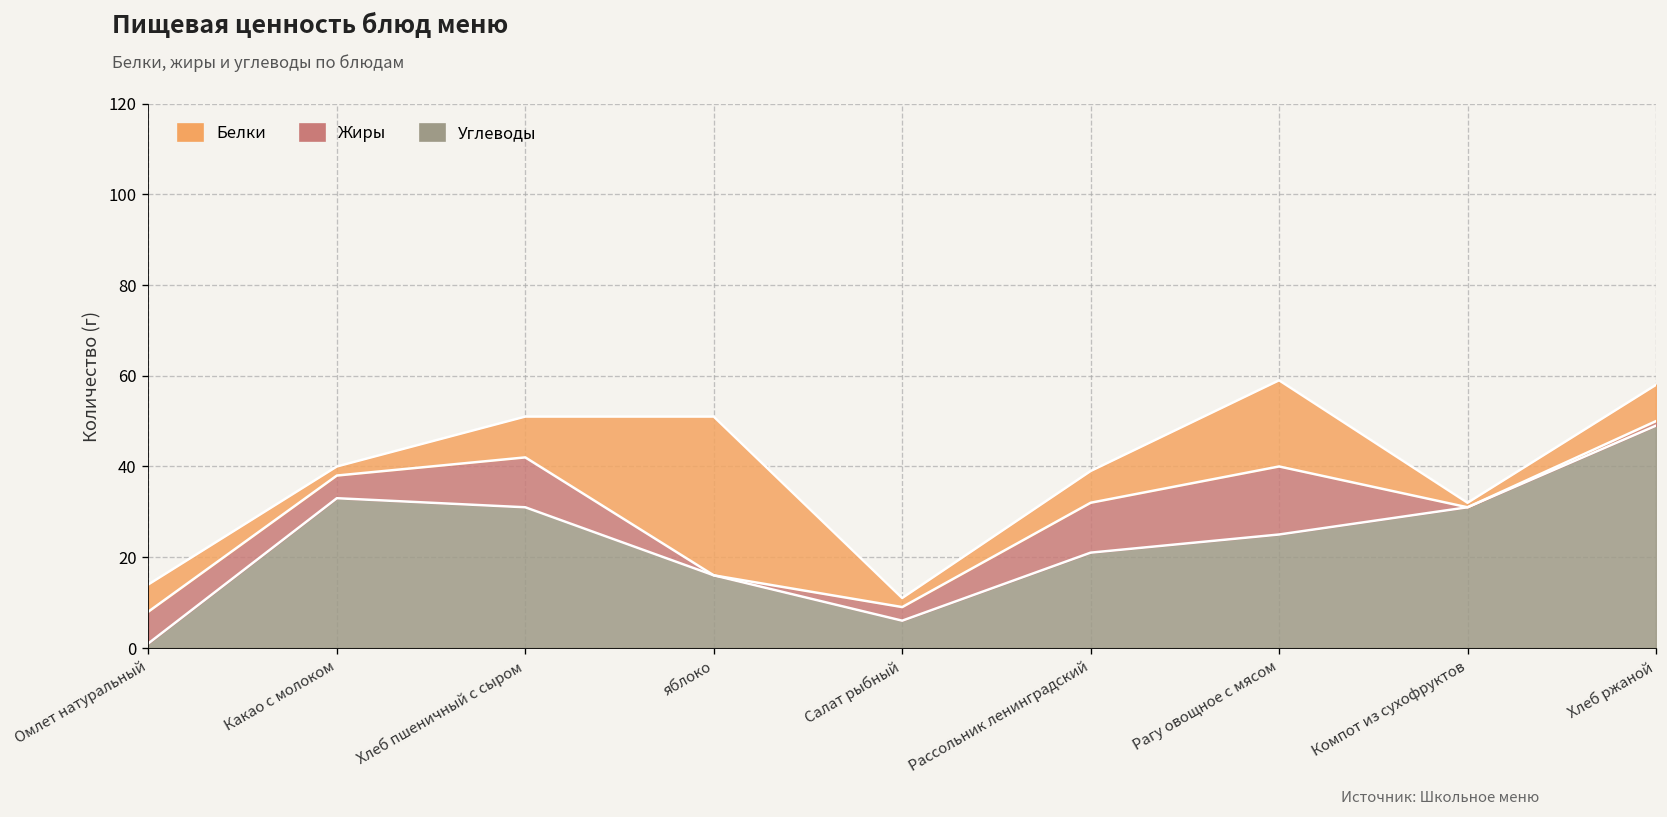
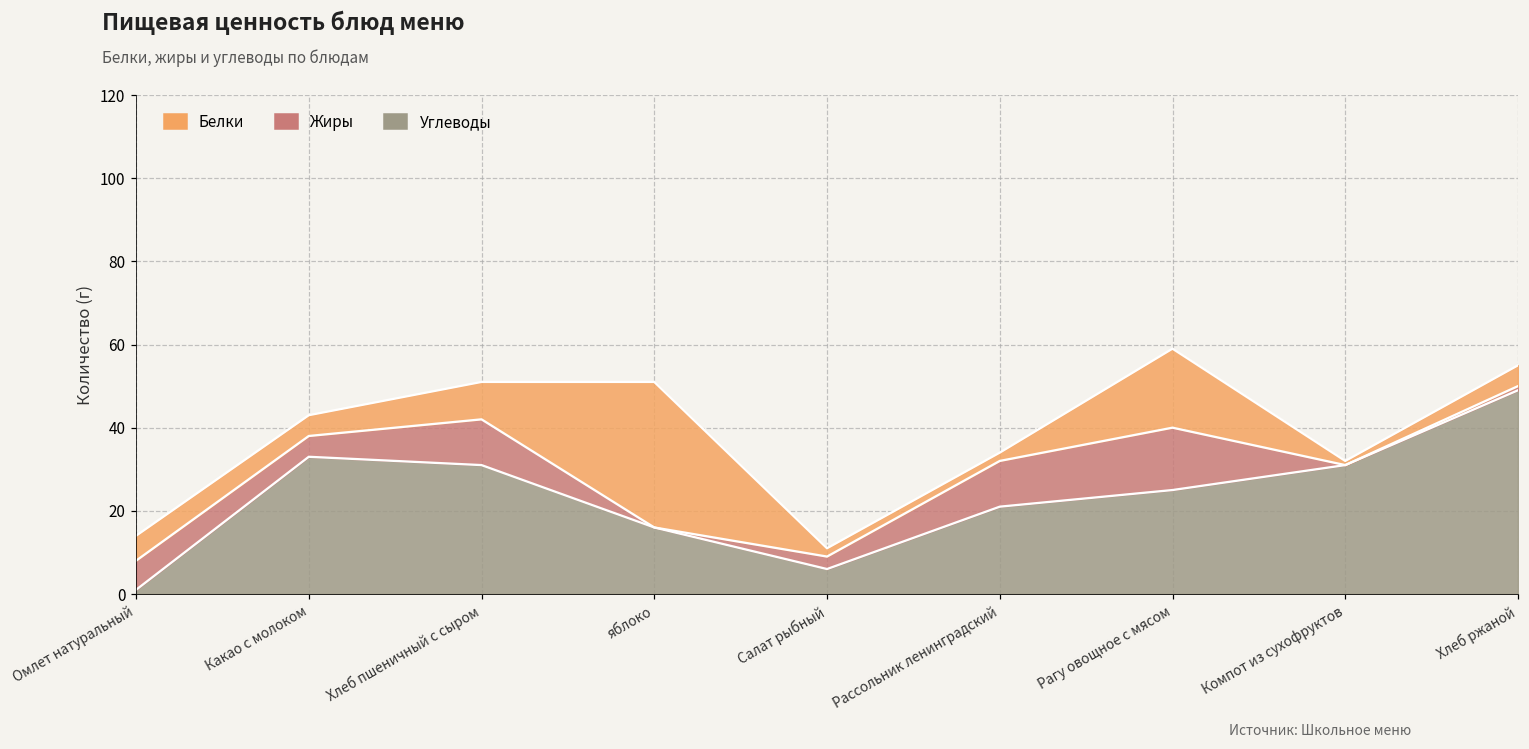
Белки, Какао с молоком: 2 -> 5
Белки, Рассольник ленинградский: 7 -> 2
Белки, Хлеб ржаной: 8 -> 5
